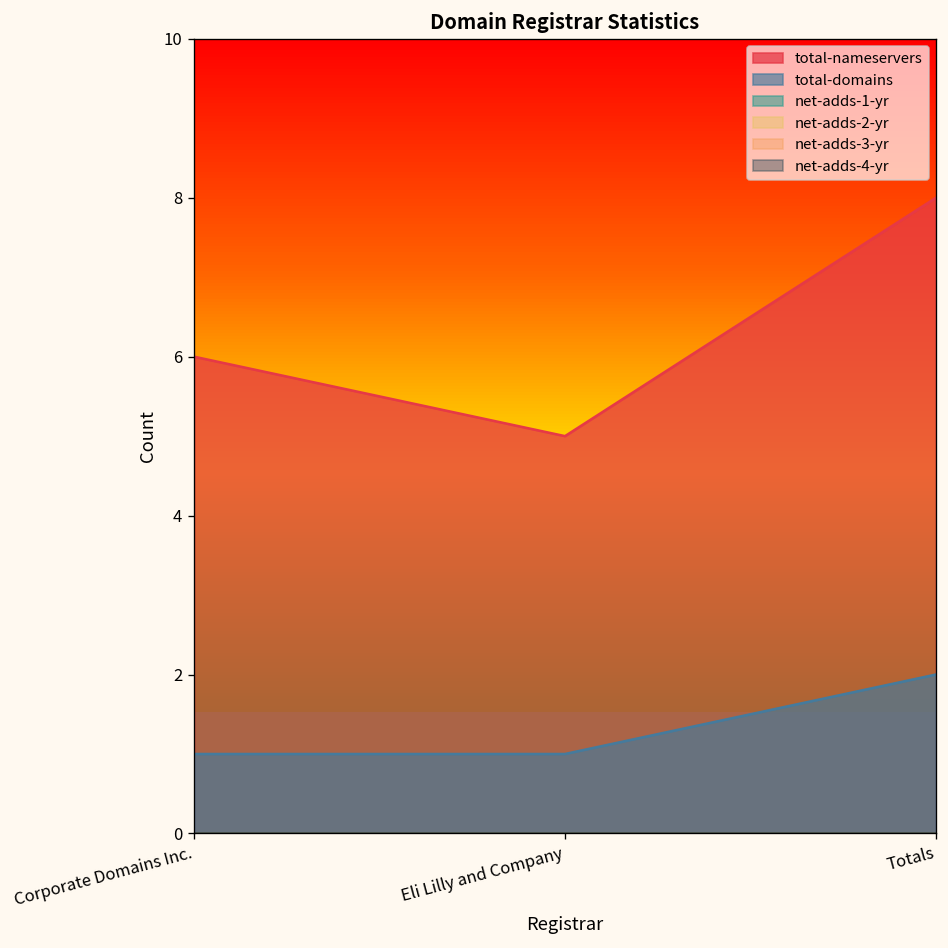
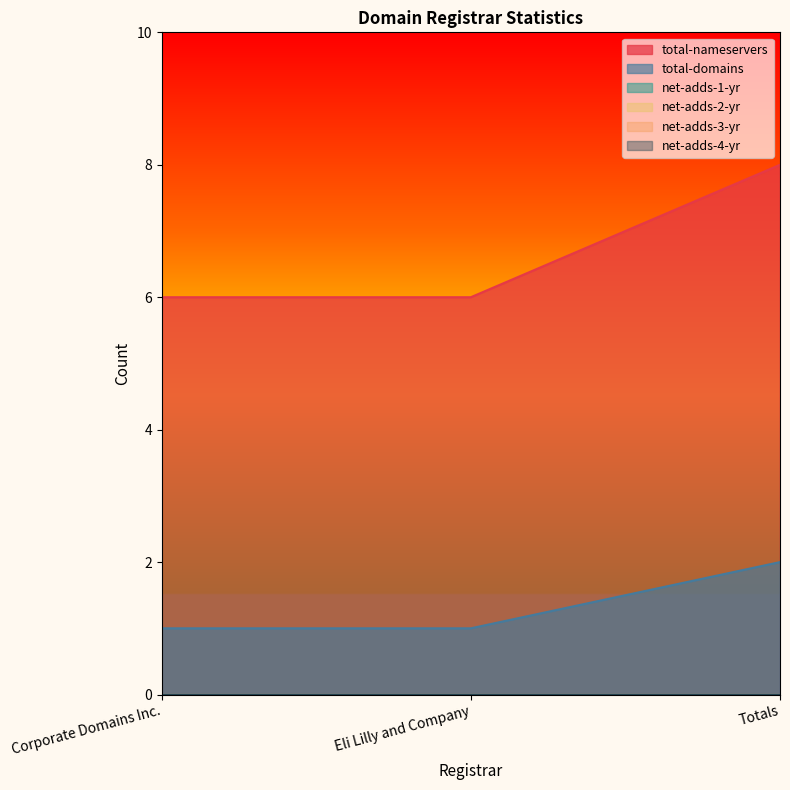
total-nameservers, Eli Lilly and Company: 5 -> 6
